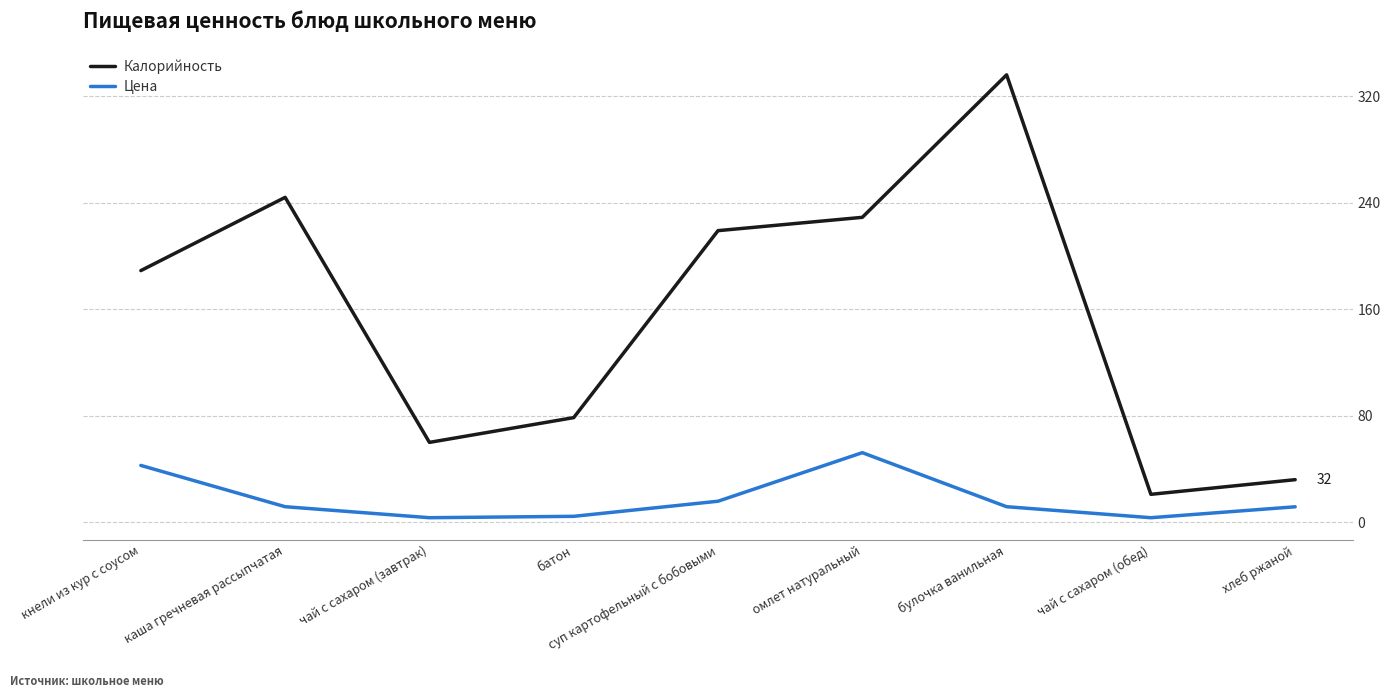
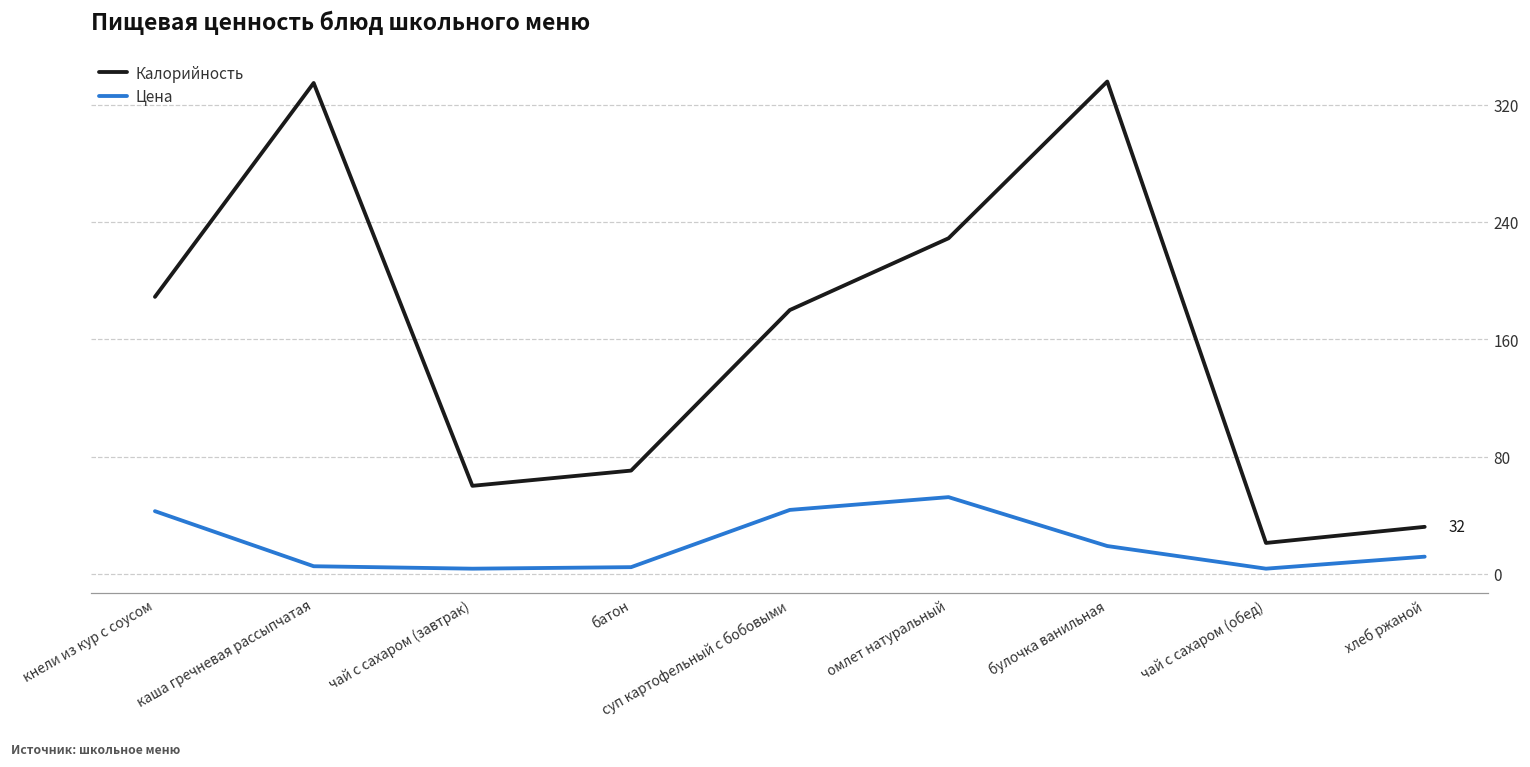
Калорийность, каша гречневая рассыпчатая: 244 -> 335
Цена, каша гречневая рассыпчатая: 12 -> 5
Калорийность, батон: 79 -> 70
Калорийность, суп картофельный с бобовыми: 219 -> 180
Цена, суп картофельный с бобовыми: 16 -> 44
Цена, булочка ванильная: 12 -> 19
